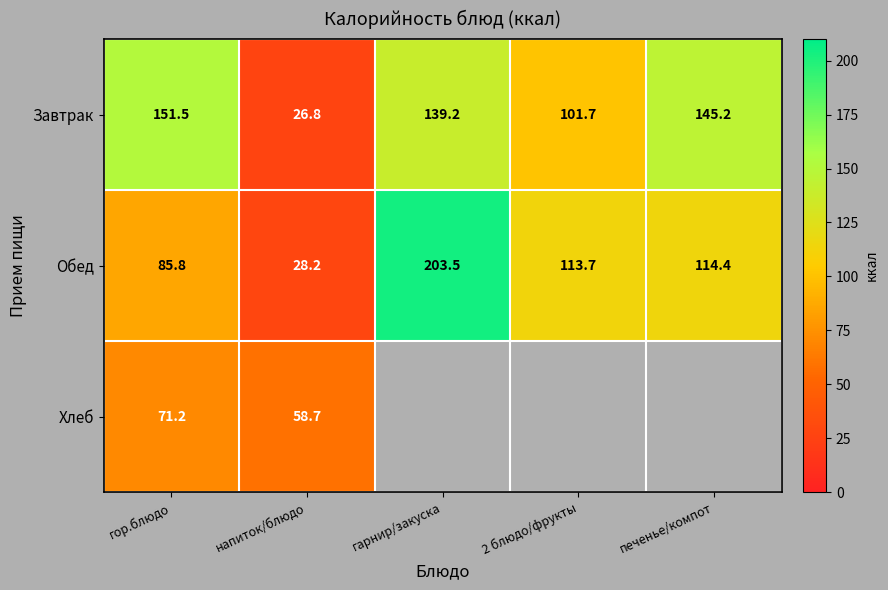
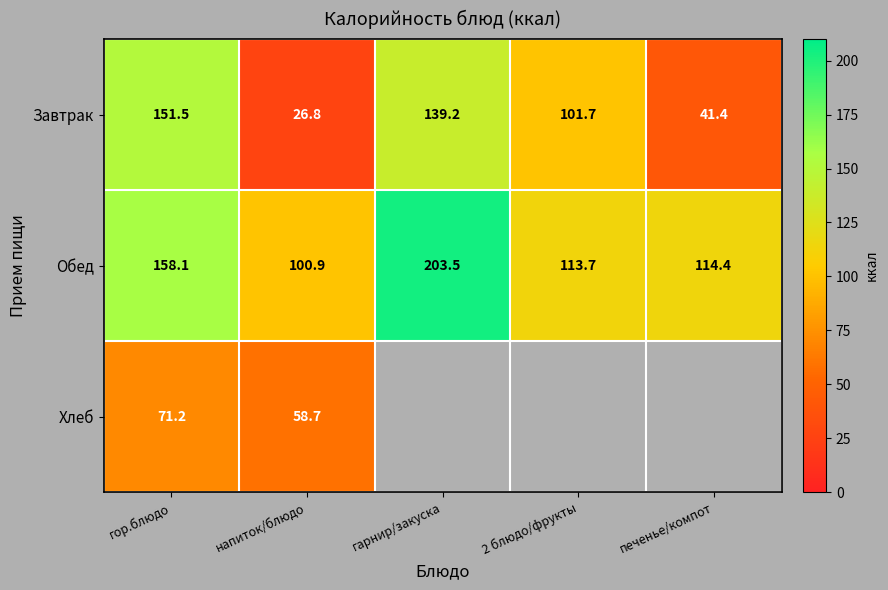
Завтрак, печенье/компот: 145.2 -> 41.4
Обед, гор.блюдо: 85.8 -> 158.1
Обед, напиток/блюдо: 28.2 -> 100.9
